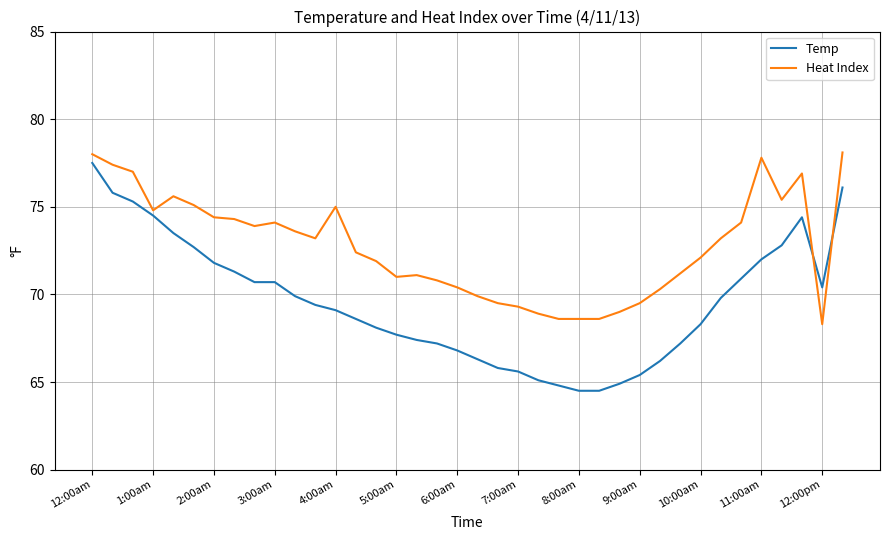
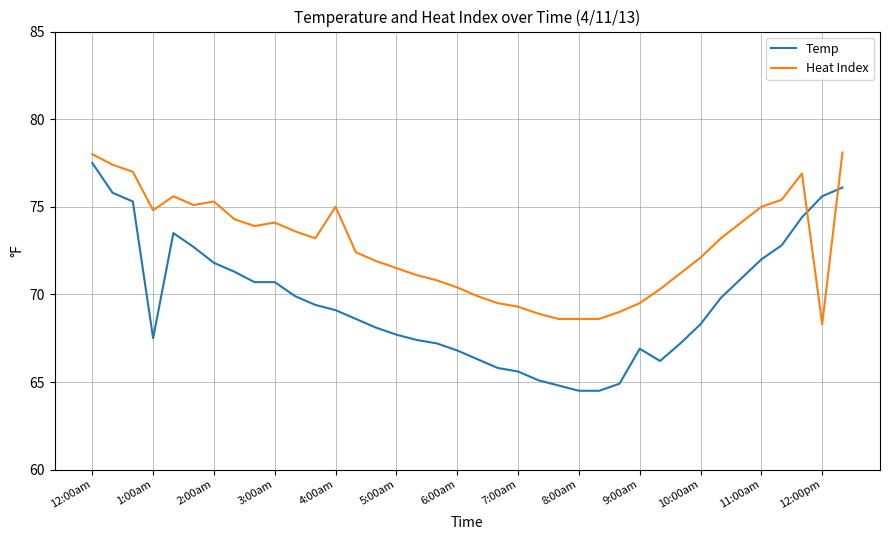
Temp, 1:00am: 74.5 -> 67.5
Heat Index, 2:00am: 74.4 -> 75.3
Heat Index, 5:00am: 71.0 -> 71.5
Temp, 9:00am: 65.4 -> 66.9
Heat Index, 11:00am: 77.8 -> 75.0
Temp, 12:00pm: 70.4 -> 75.6
